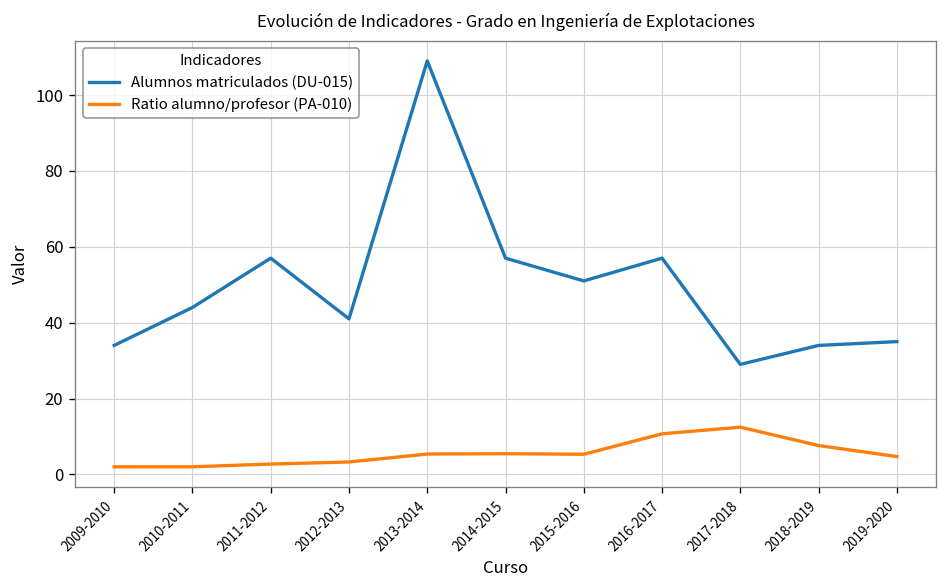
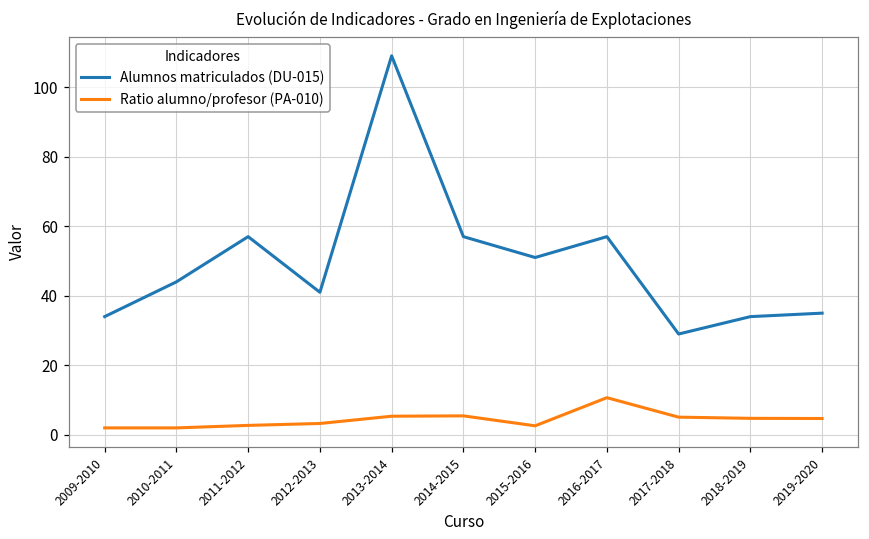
Ratio alumno/profesor (PA-010), 2015-2016: 5 -> 3
Ratio alumno/profesor (PA-010), 2017-2018: 12 -> 5
Ratio alumno/profesor (PA-010), 2018-2019: 8 -> 5
